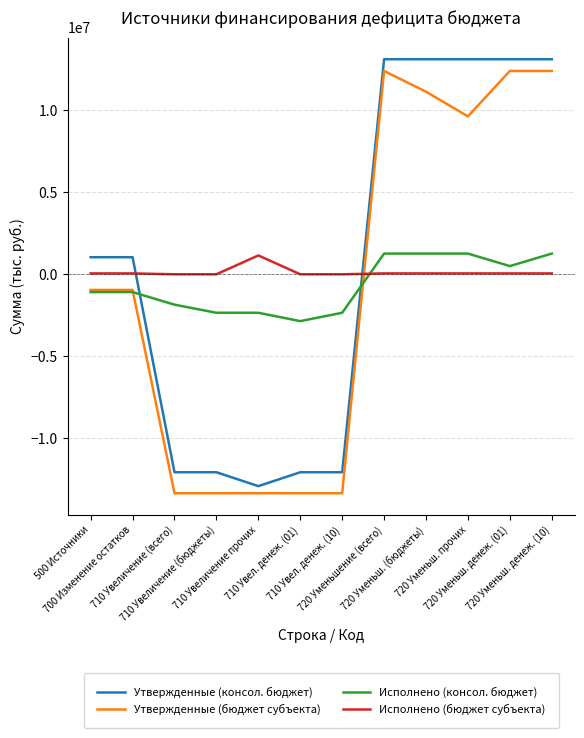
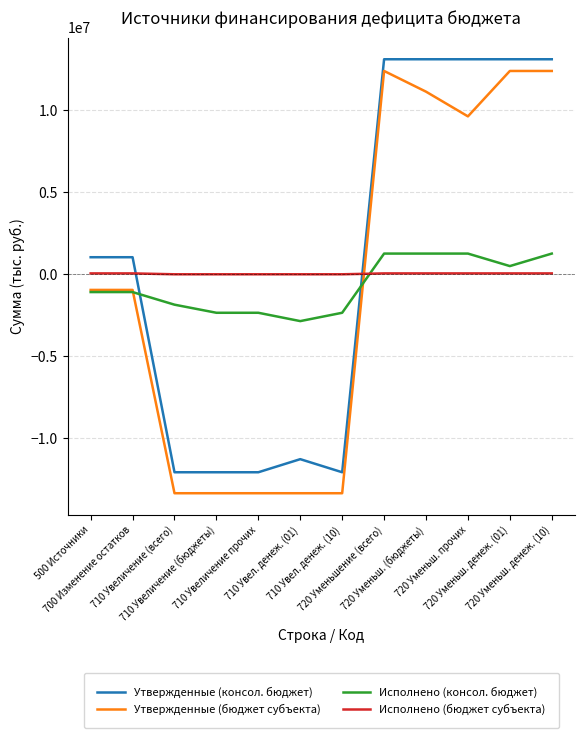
Утвержденные (консол. бюджет), 710 Увеличение прочих: -12900000 -> -12100000
Исполнено (бюджет субъекта), 710 Увеличение прочих: 1200000 -> 0
Утвержденные (консол. бюджет), 710 Увел. денеж. (01): -12100000 -> -11300000
